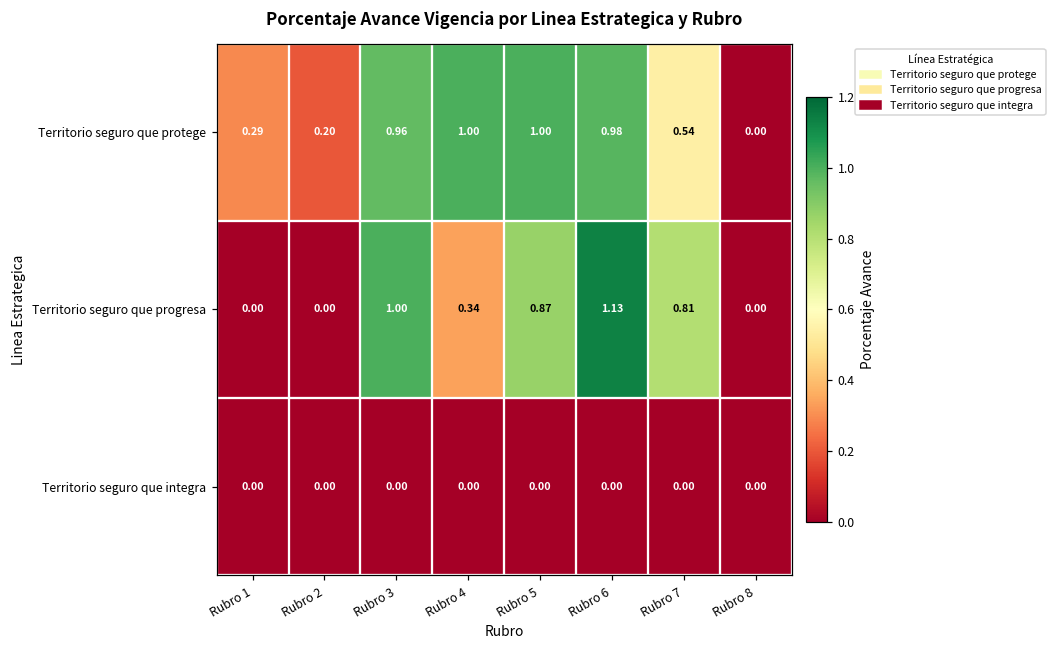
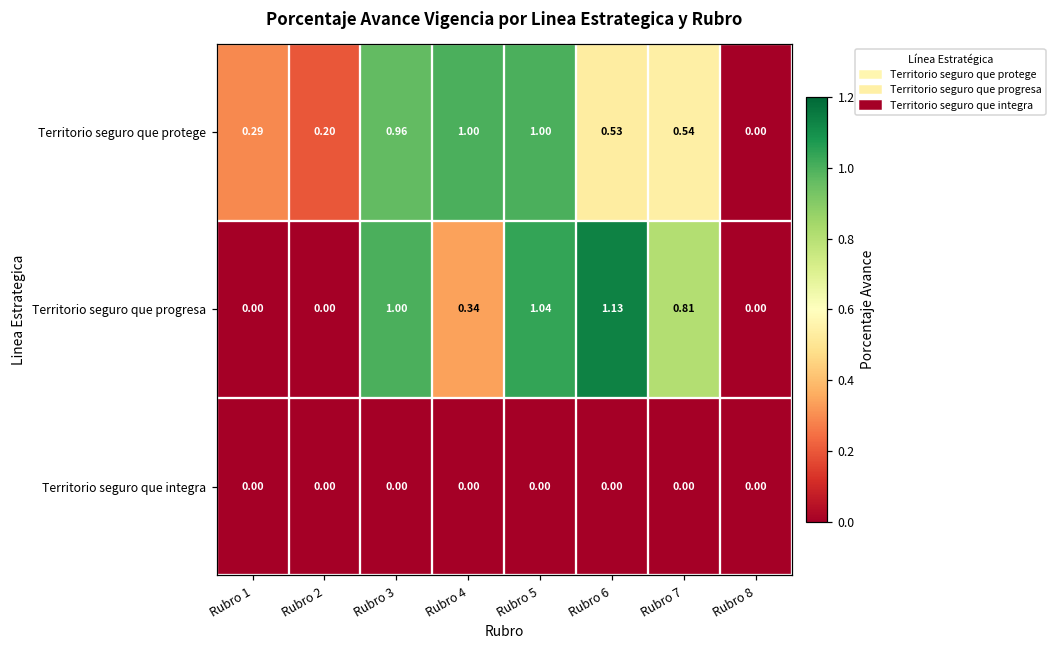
Territorio seguro que protege, Rubro 6: 0.98 -> 0.53
Territorio seguro que progresa, Rubro 5: 0.87 -> 1.04
